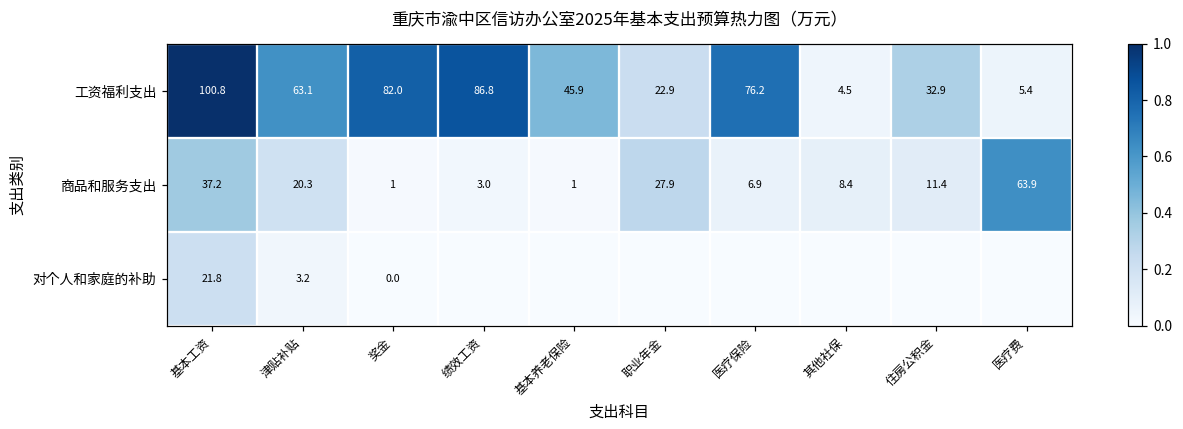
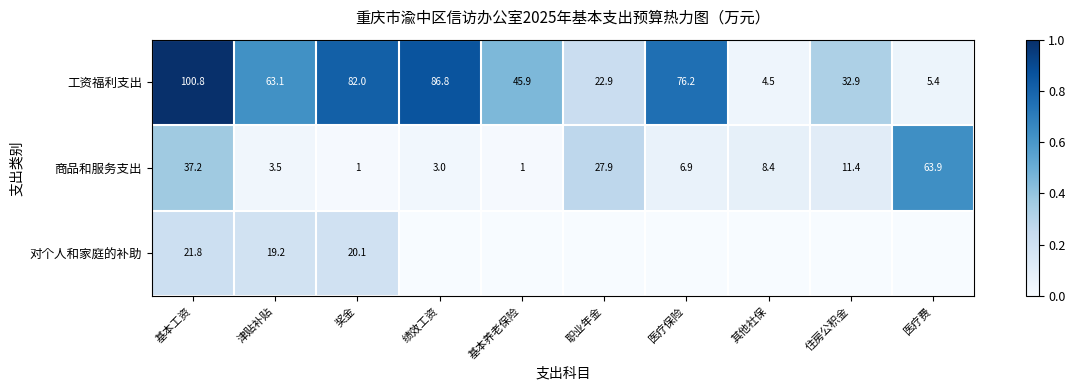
商品和服务支出, 津贴补贴: 20.3 -> 3.5
对个人和家庭的补助, 津贴补贴: 3.2 -> 19.2
对个人和家庭的补助, 奖金: 0.0 -> 20.1
